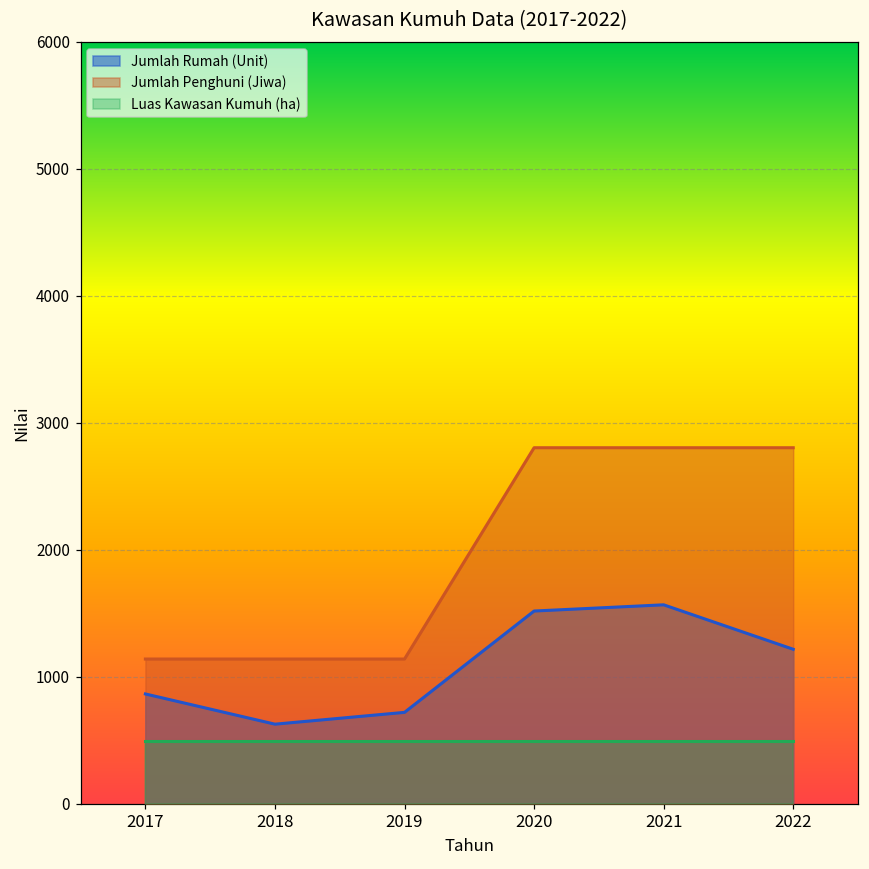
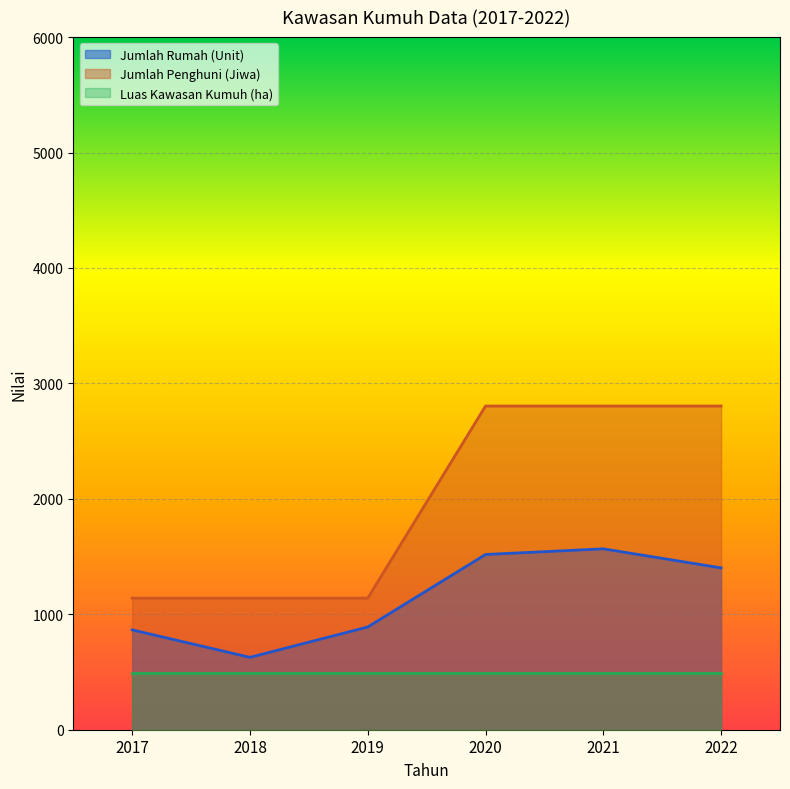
Jumlah Rumah (Unit), 2019: 720 -> 890
Jumlah Rumah (Unit), 2022: 1220 -> 1400
